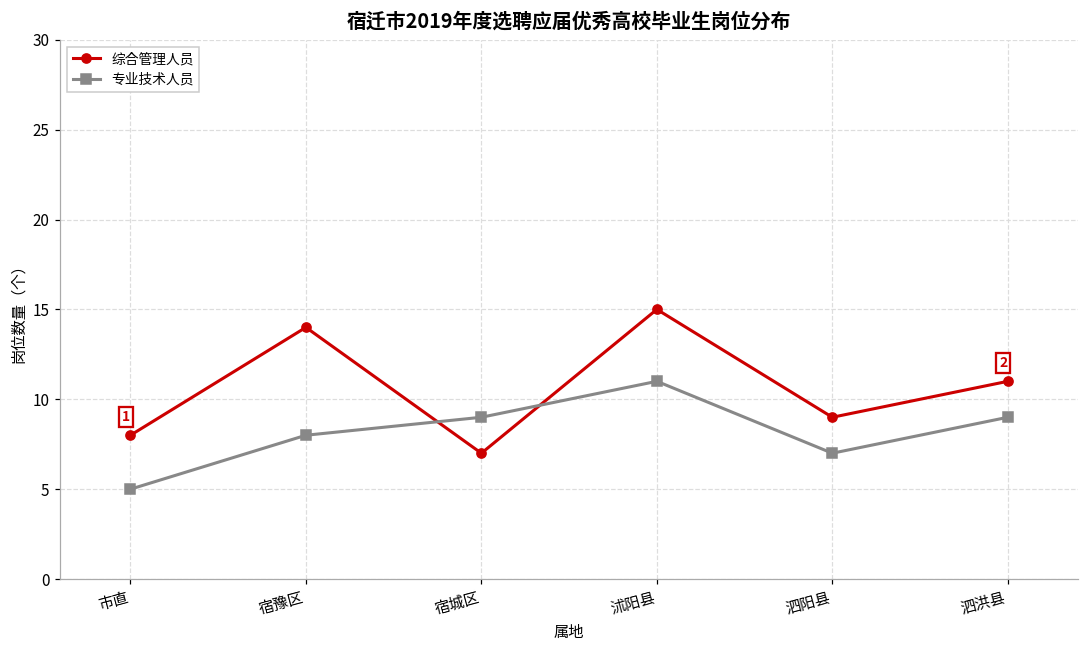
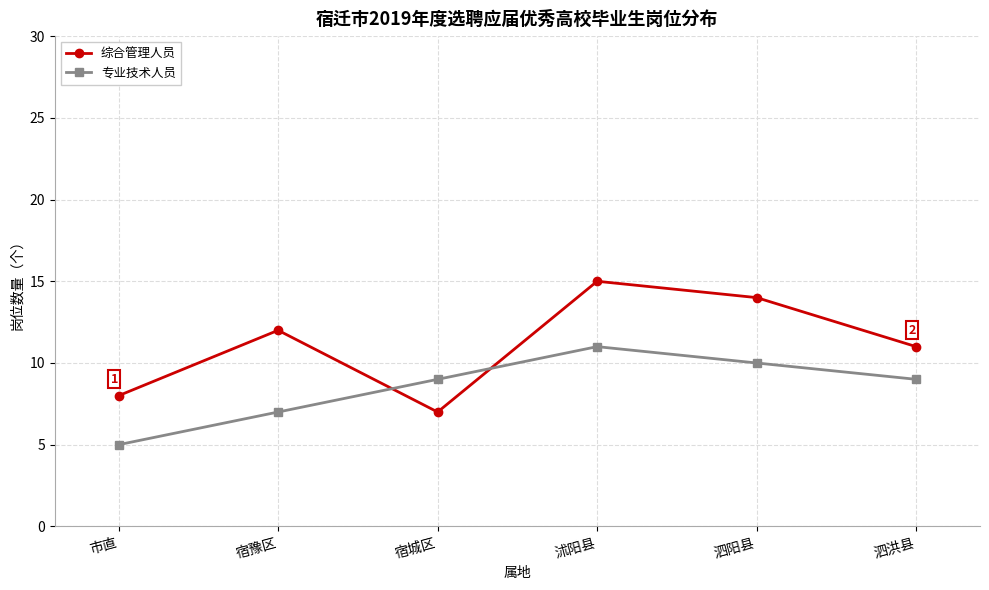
综合管理人员, 宿豫区: 14 -> 12
专业技术人员, 宿豫区: 8 -> 7
综合管理人员, 泗阳县: 9 -> 14
专业技术人员, 泗阳县: 7 -> 10
